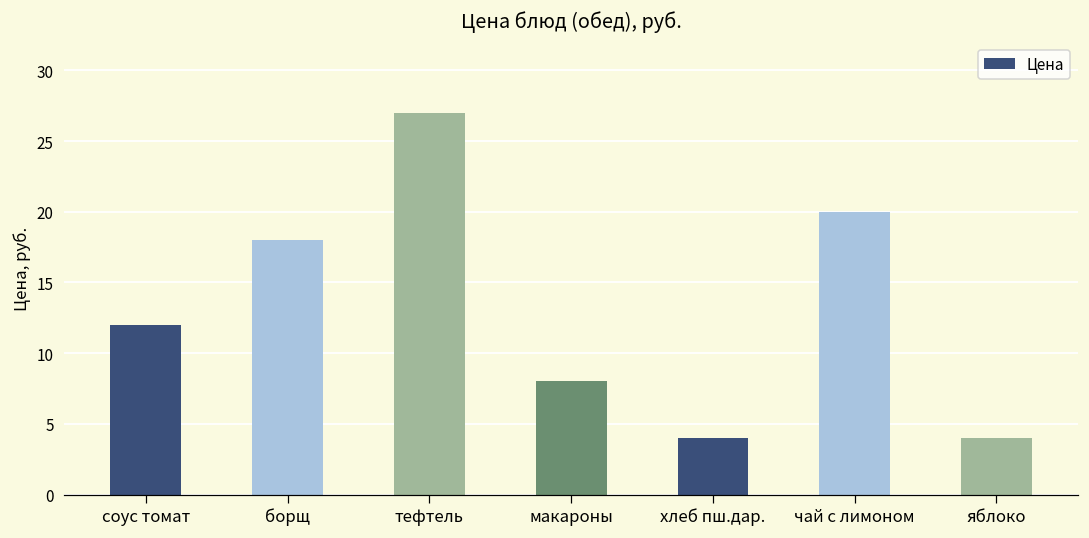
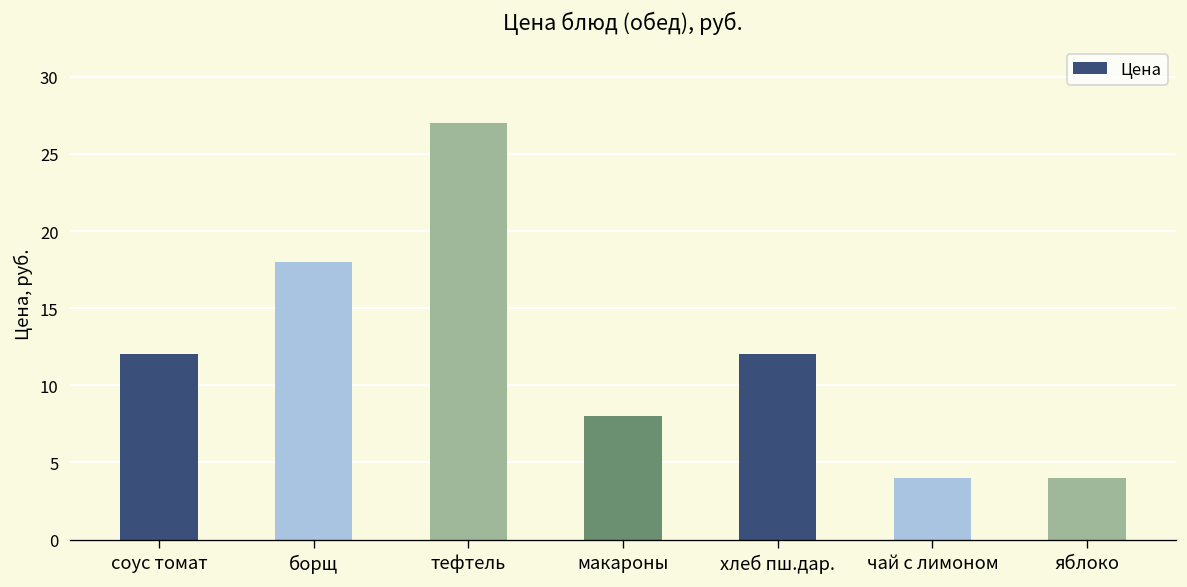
хлеб пш.дар.: 4 -> 12
чай с лимоном: 20 -> 4
